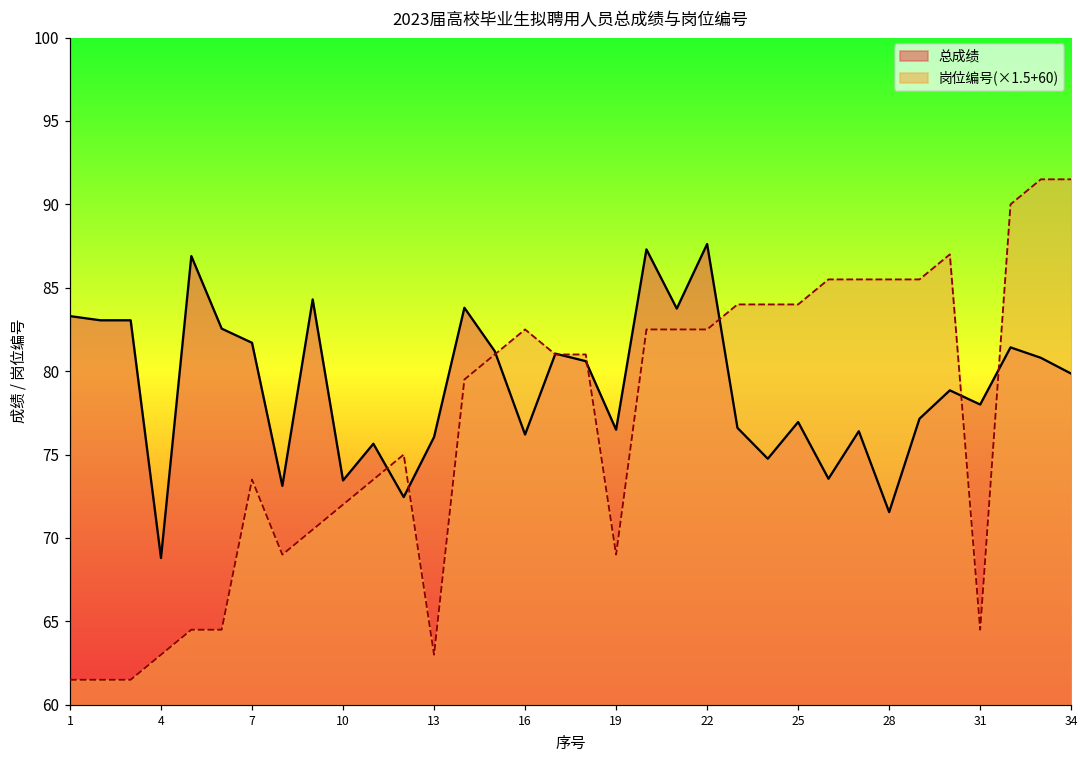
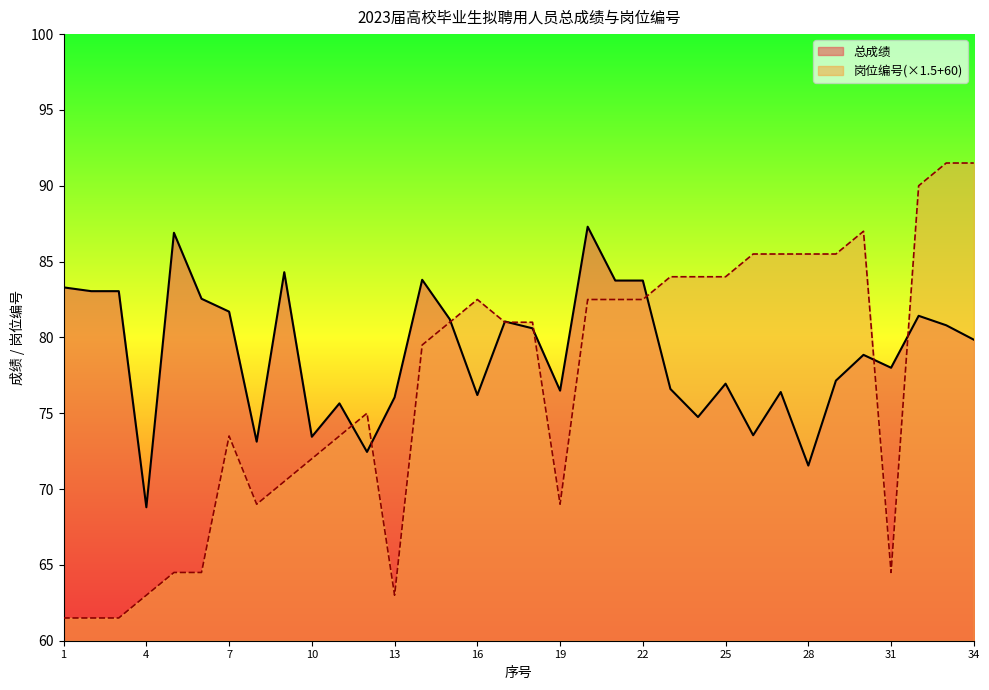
总成绩, 22: 87.6 -> 83.8
